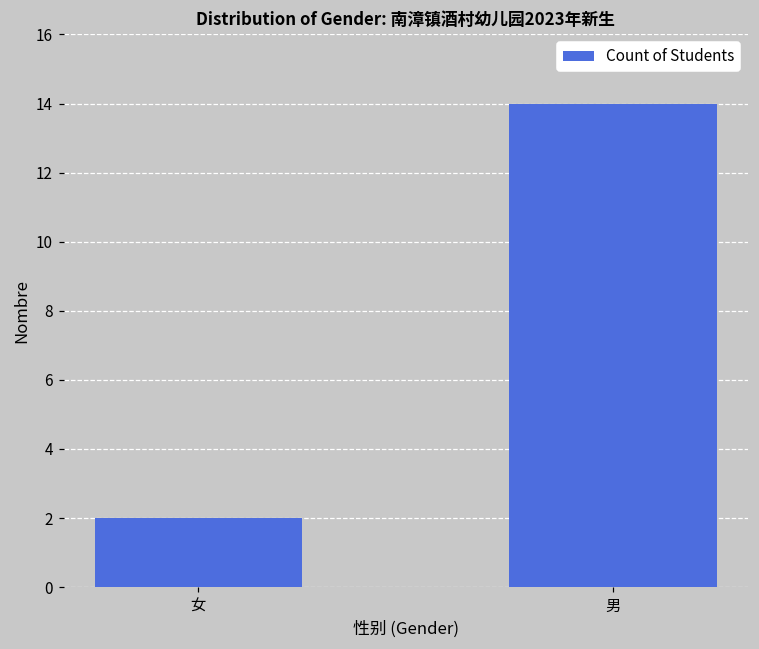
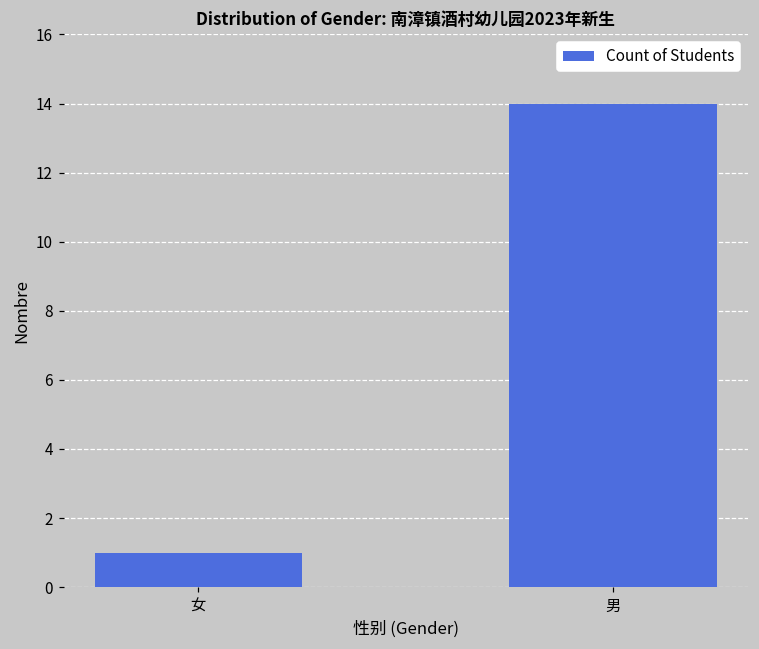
女: 2 -> 1
